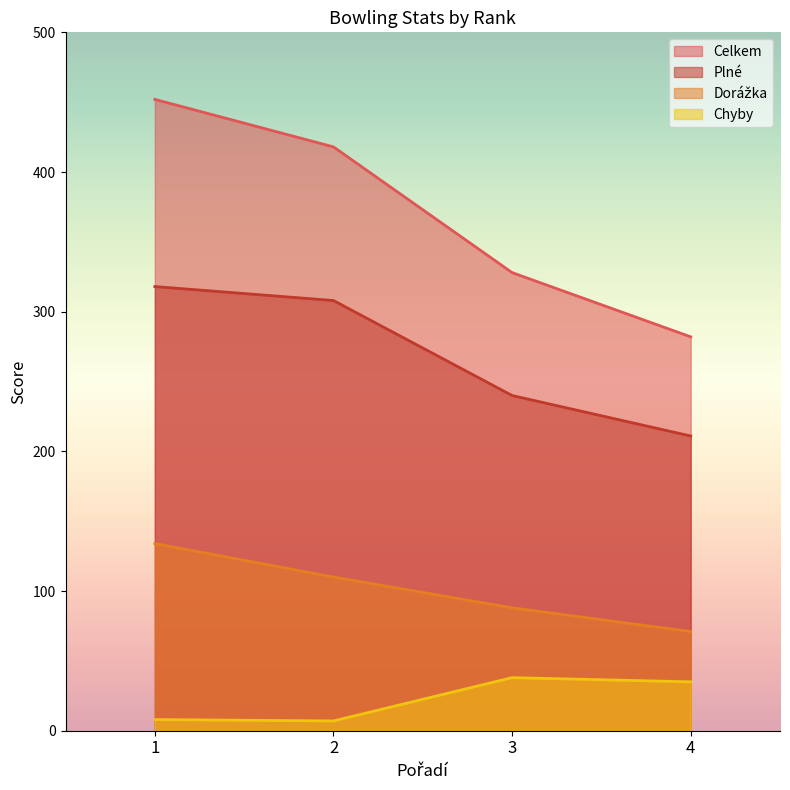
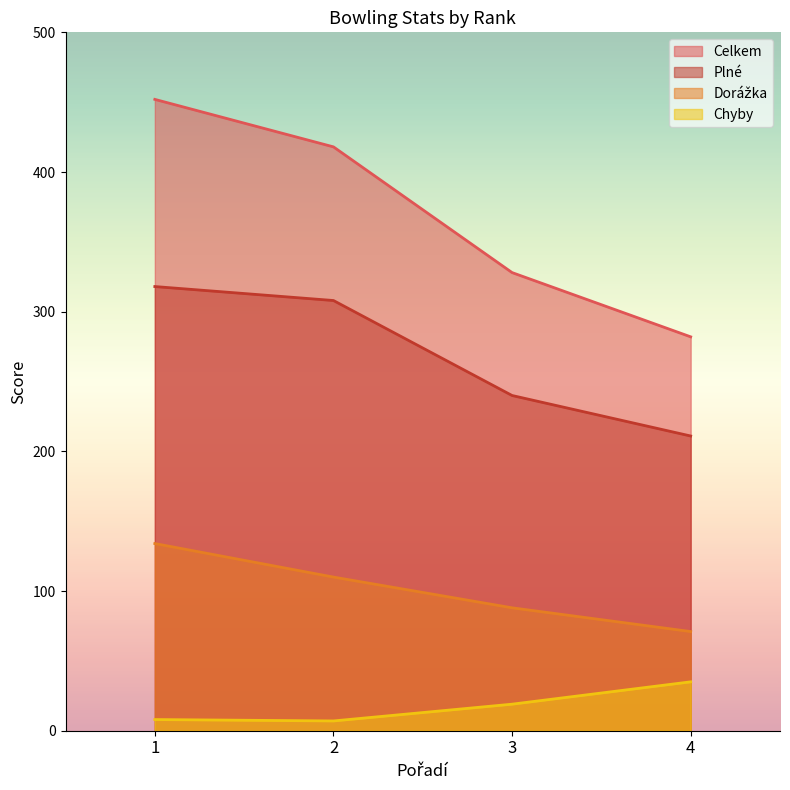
Chyby, 3: 38 -> 19
